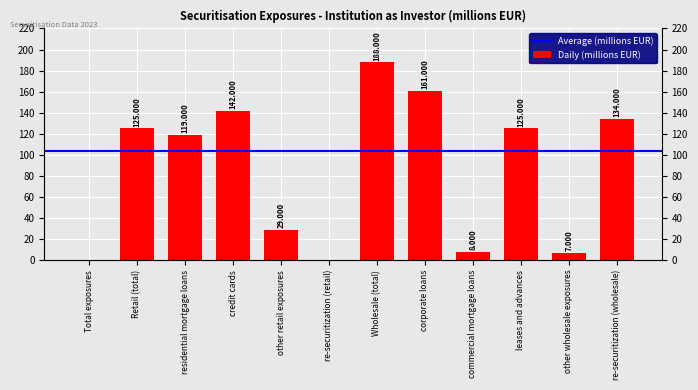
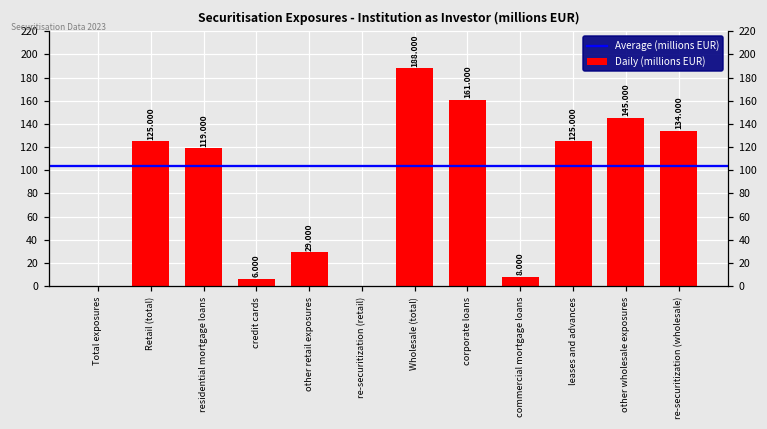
credit cards: 142.000 -> 6.000
other wholesale exposures: 7.000 -> 145.000
